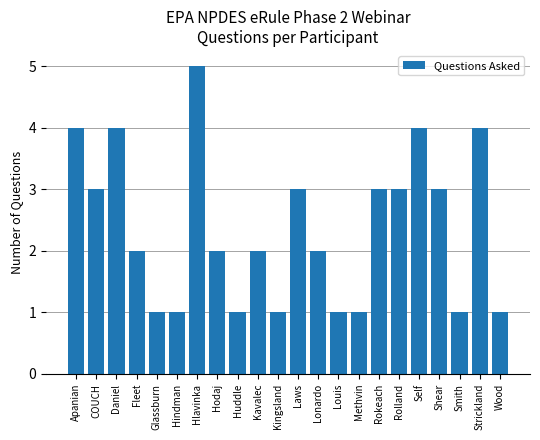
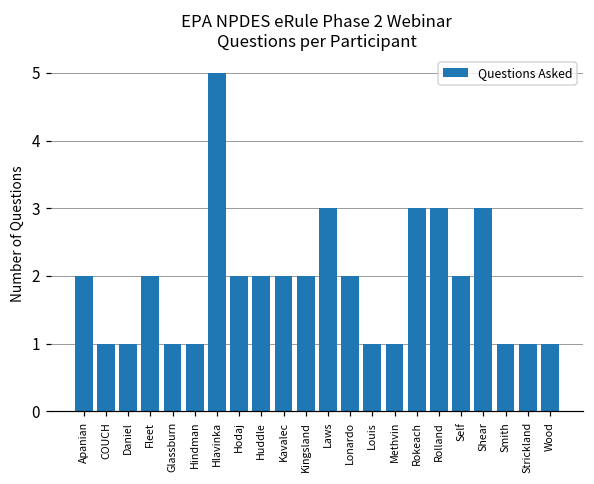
Apanian: 4 -> 2
COUCH: 3 -> 1
Daniel: 4 -> 1
Huddle: 1 -> 2
Kingsland: 1 -> 2
Self: 4 -> 2
Strickland: 4 -> 1
